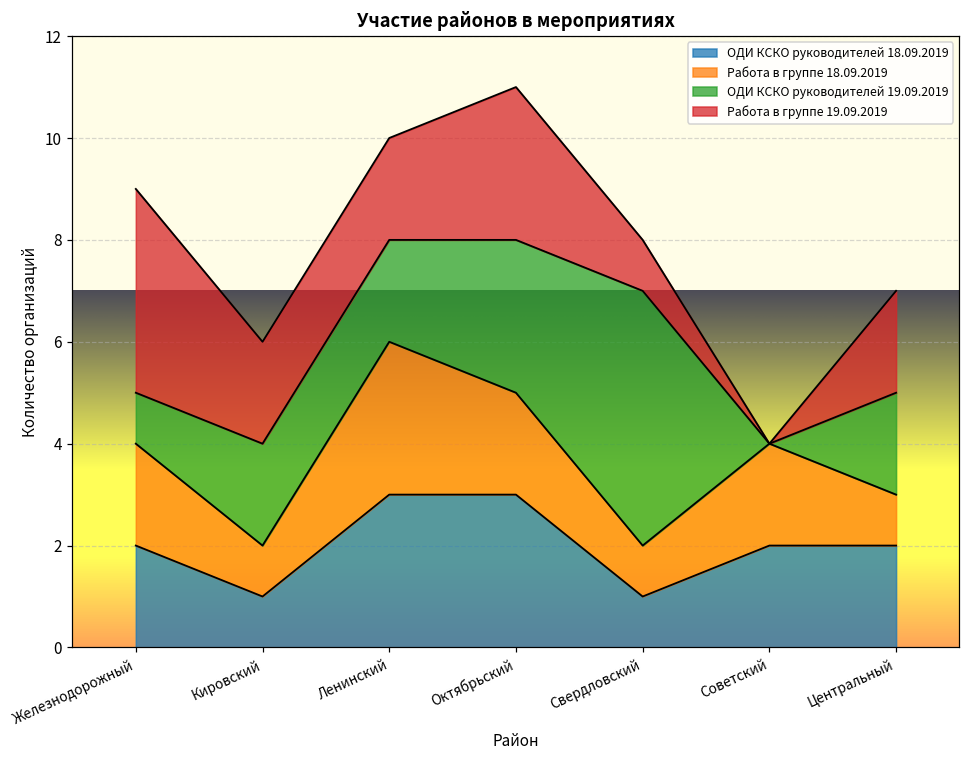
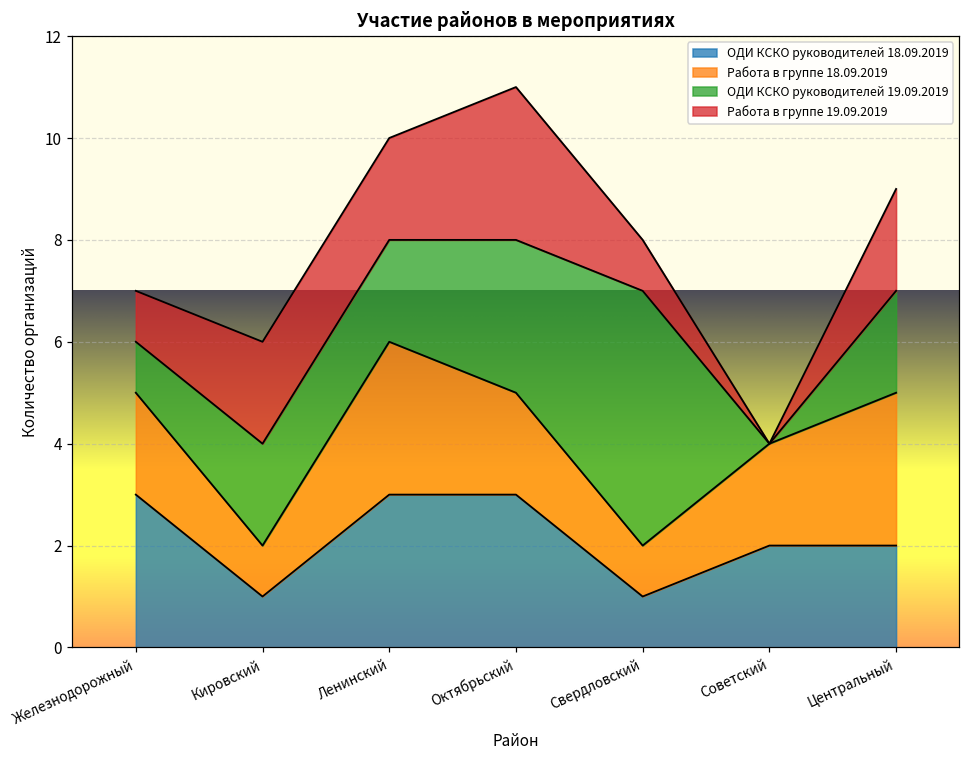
ОДИ КСКО руководителей 18.09.2019, Железнодорожный: 2 -> 3
Работа в группе 19.09.2019, Железнодорожный: 4 -> 1
Работа в группе 18.09.2019, Центральный: 1 -> 3
